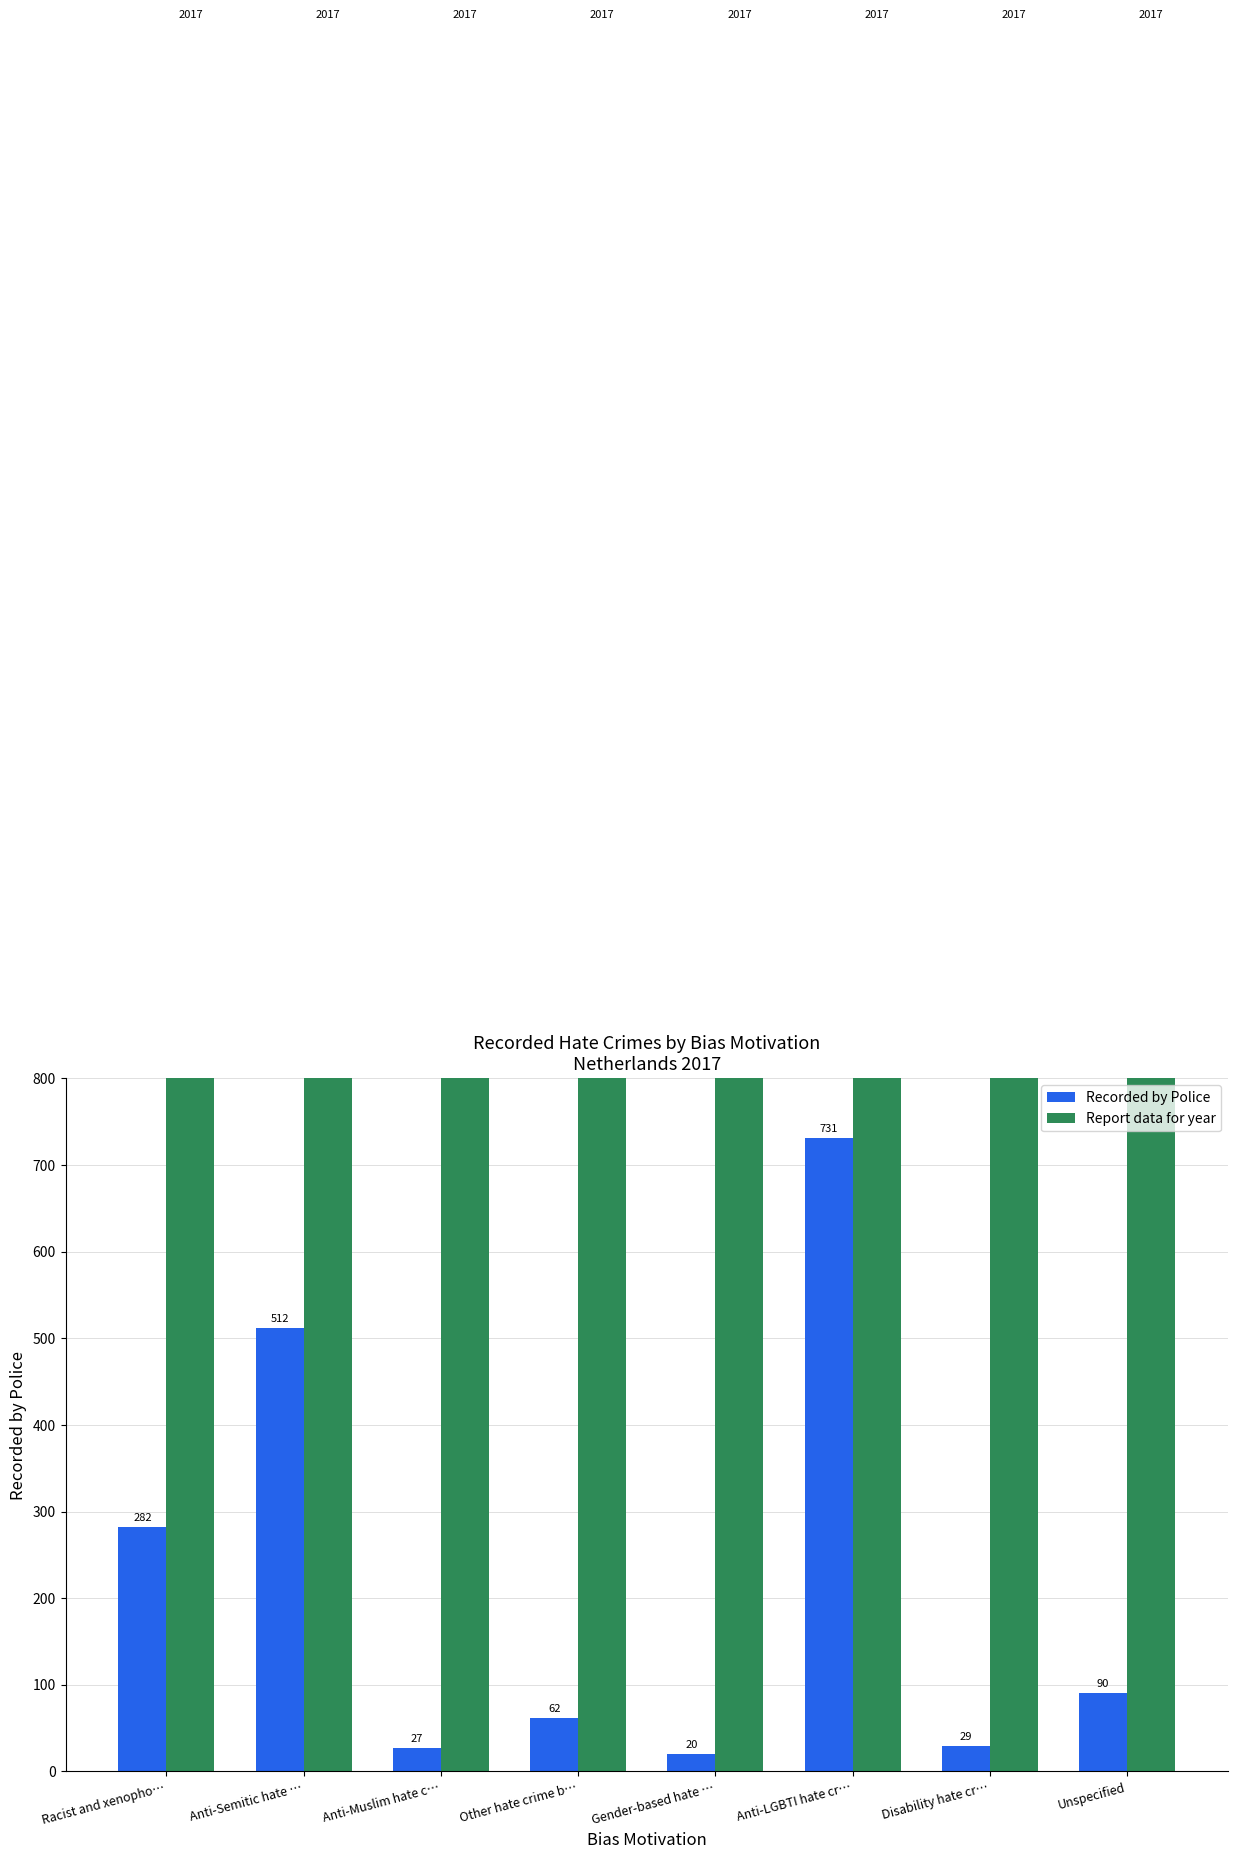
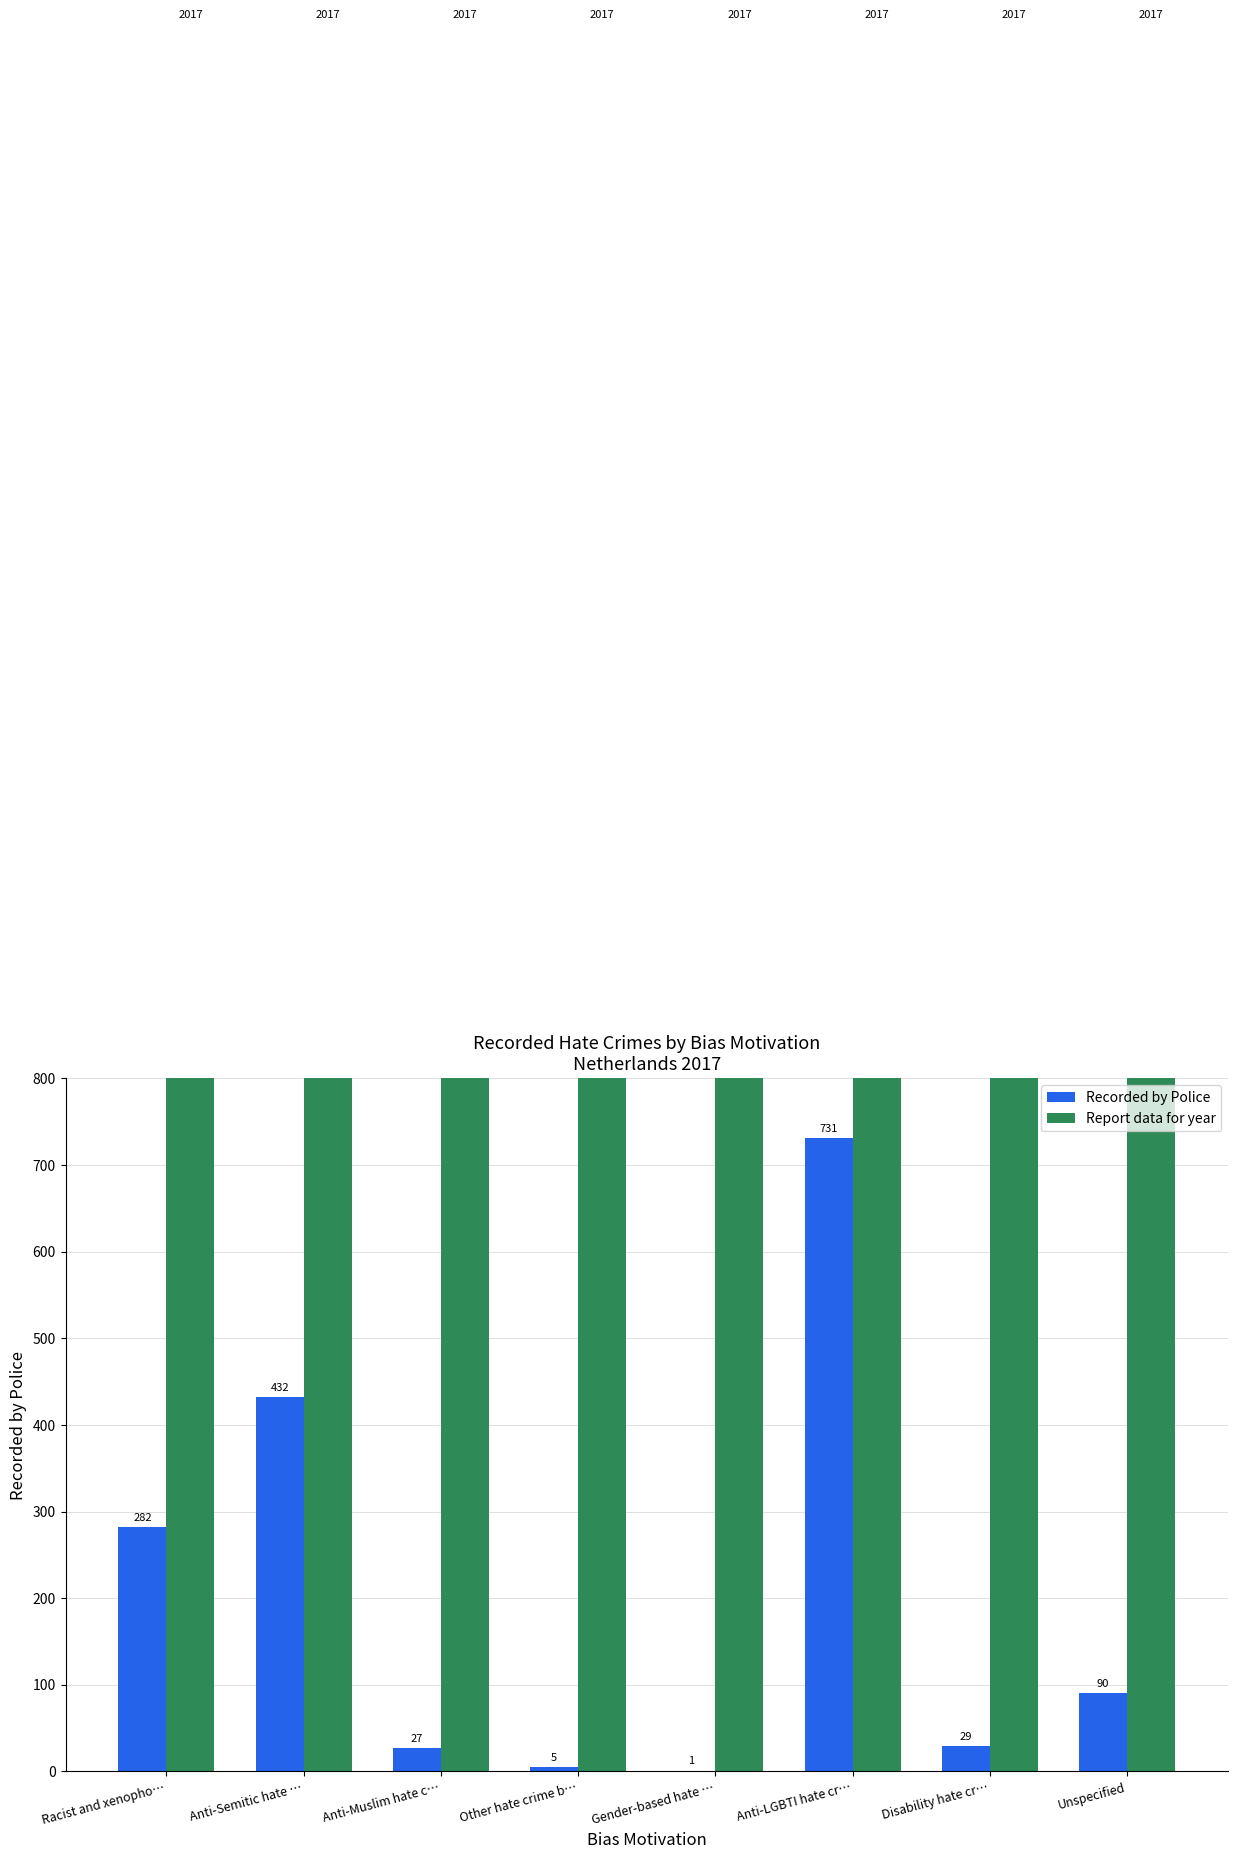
Recorded by Police, Anti-Semitic hate …: 512 -> 432
Recorded by Police, Other hate crime b…: 62 -> 5
Recorded by Police, Gender-based hate …: 20 -> 1
